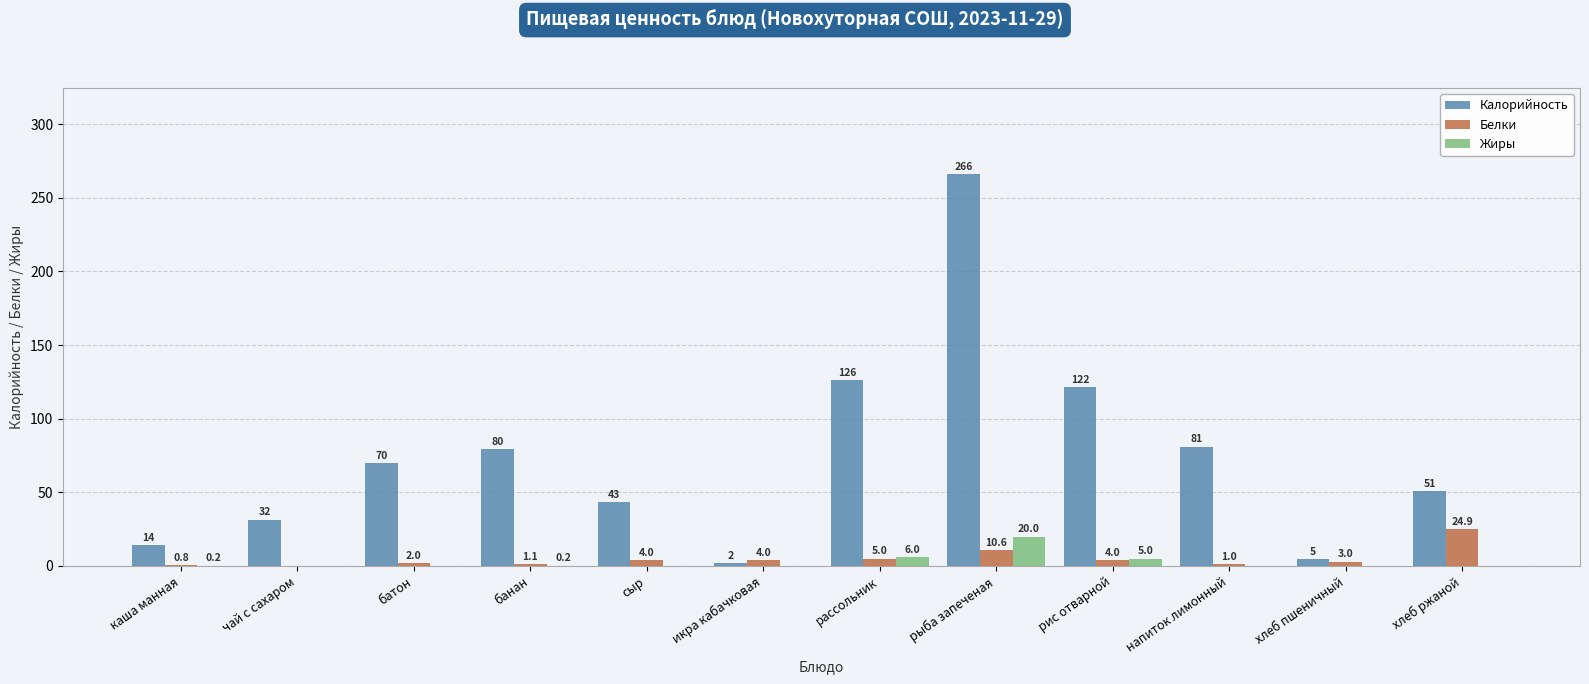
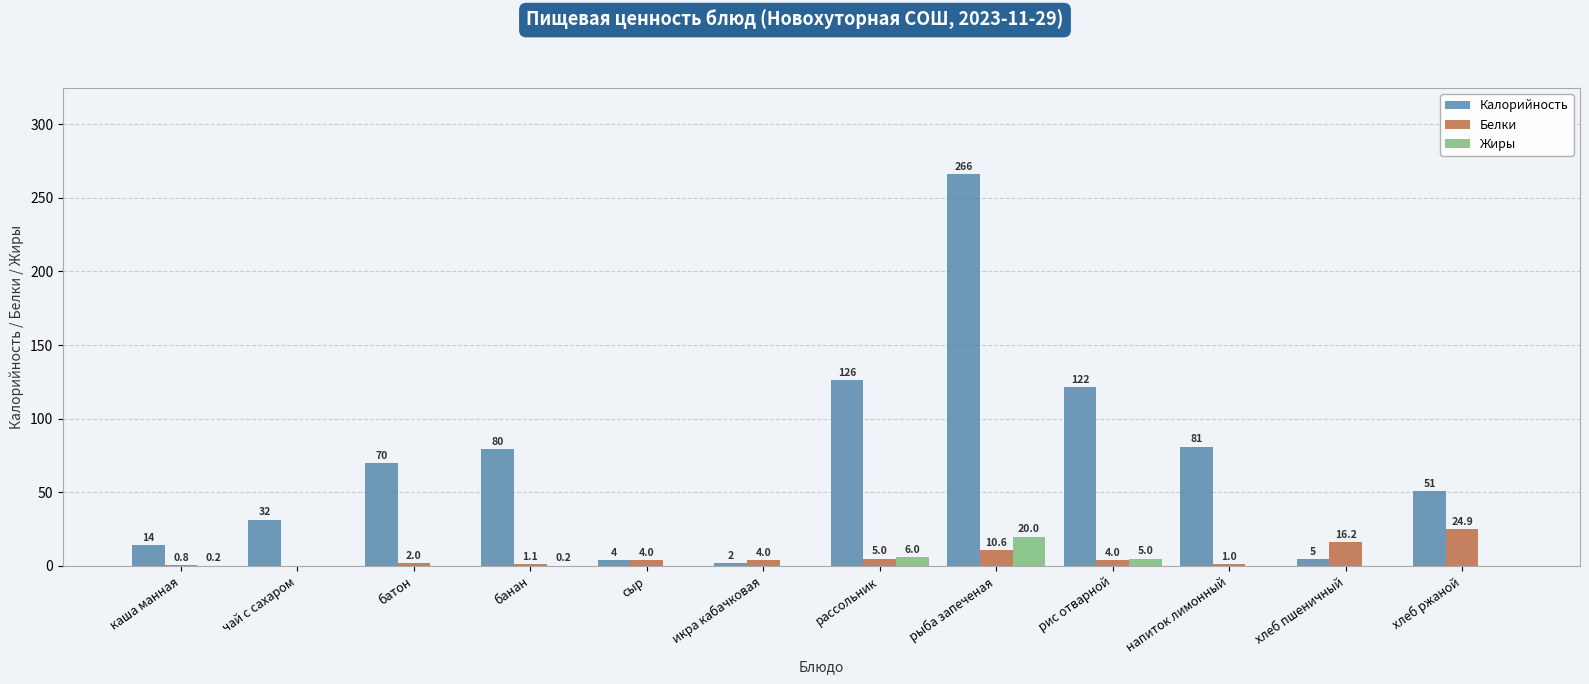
Калорийность, сыр: 43 -> 4
Белки, хлеб пшеничный: 3.0 -> 16.2
